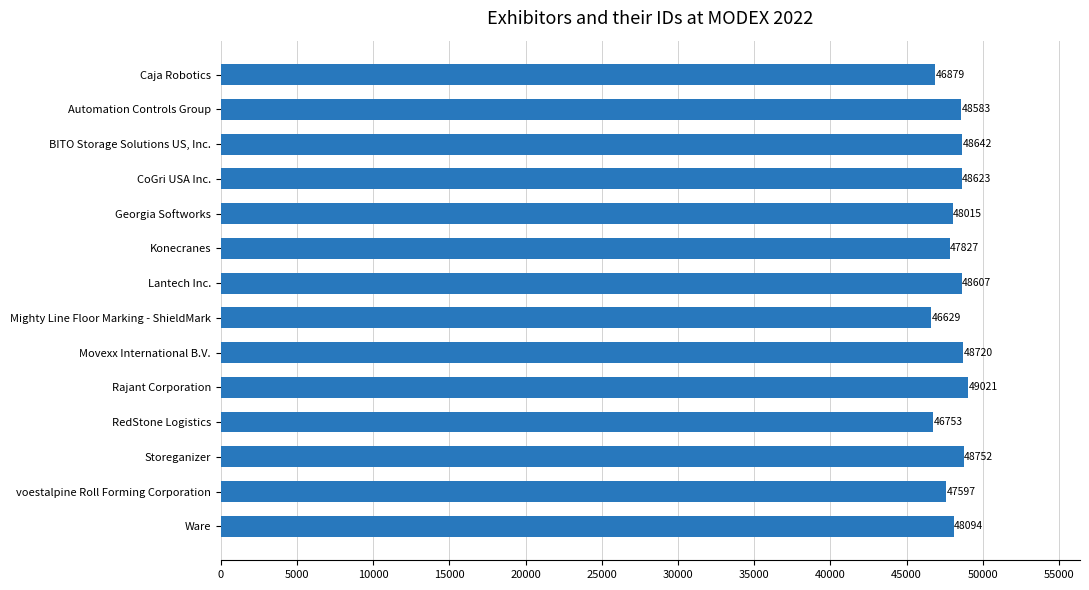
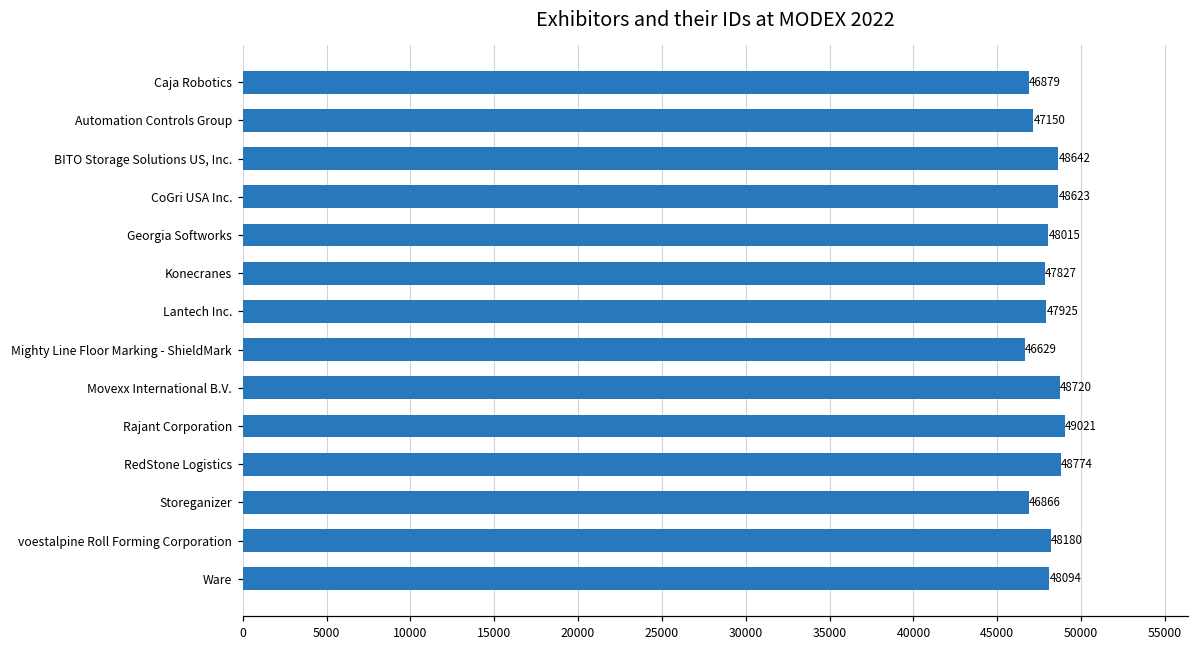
Automation Controls Group: 48583 -> 47150
Lantech Inc.: 48607 -> 47925
RedStone Logistics: 46753 -> 48774
Storeganizer: 48752 -> 46866
voestalpine Roll Forming Corporation: 47597 -> 48180
